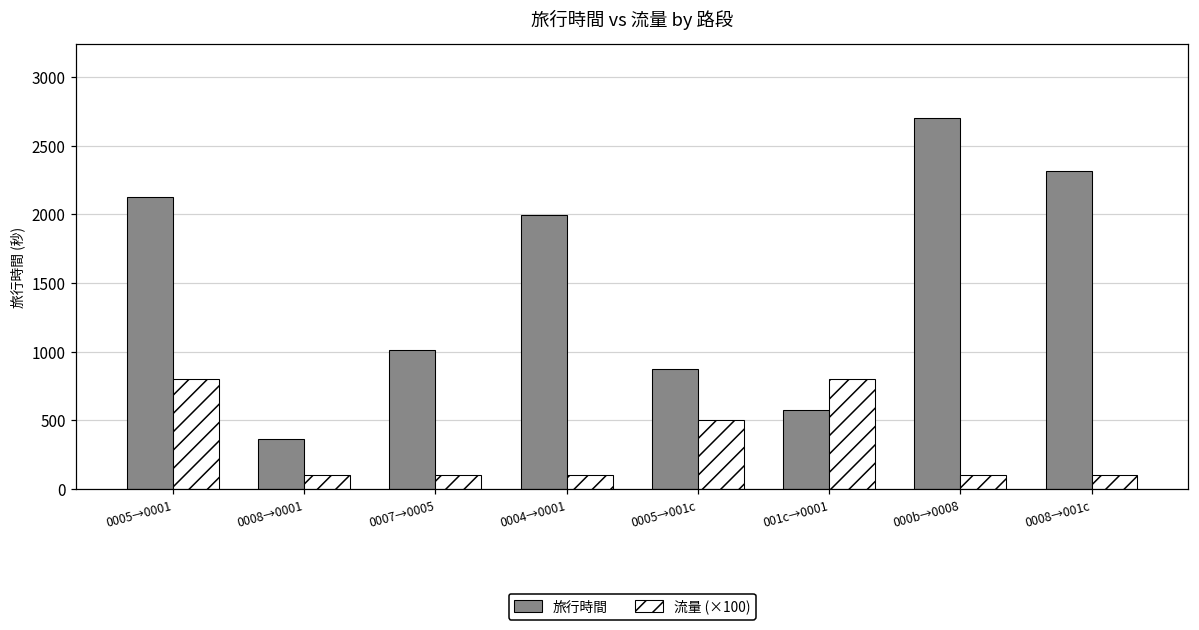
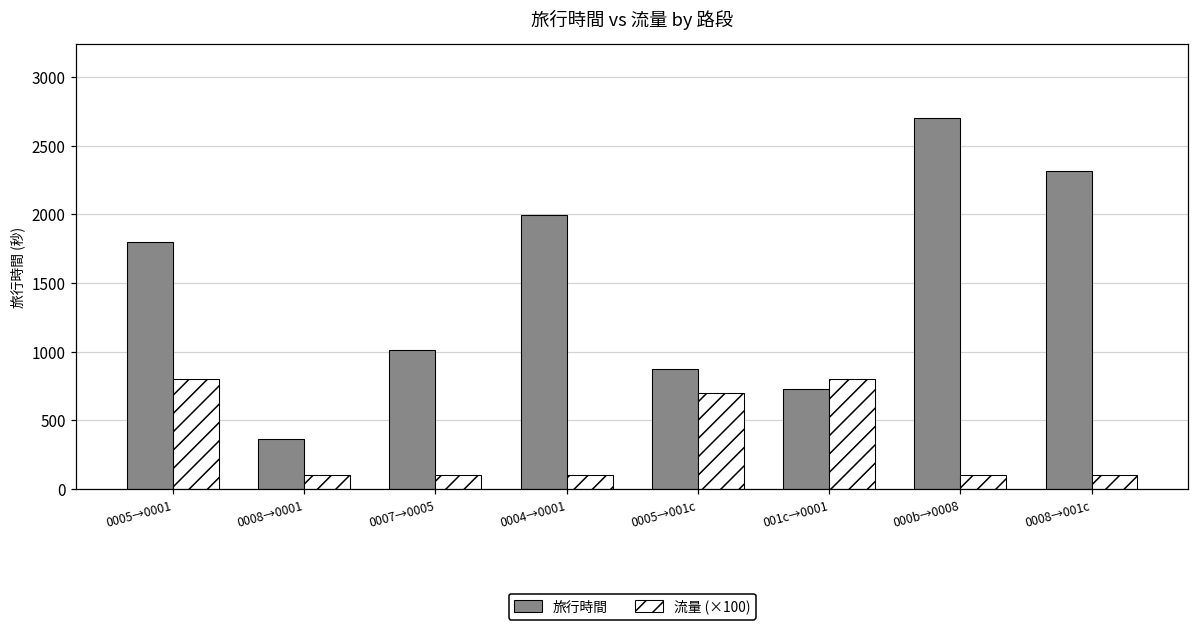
旅行時間, 0005→0001: 2130 -> 1800
流量 (×100), 0005→001c: 500 -> 700
旅行時間, 001c→0001: 580 -> 730
